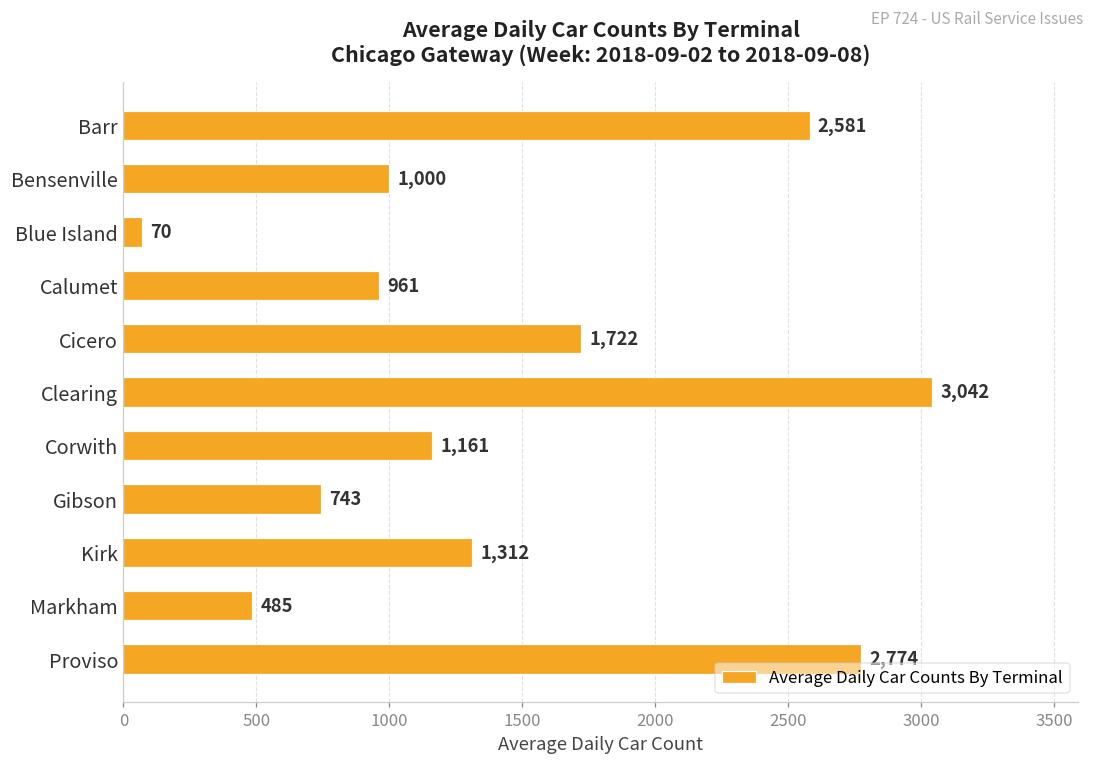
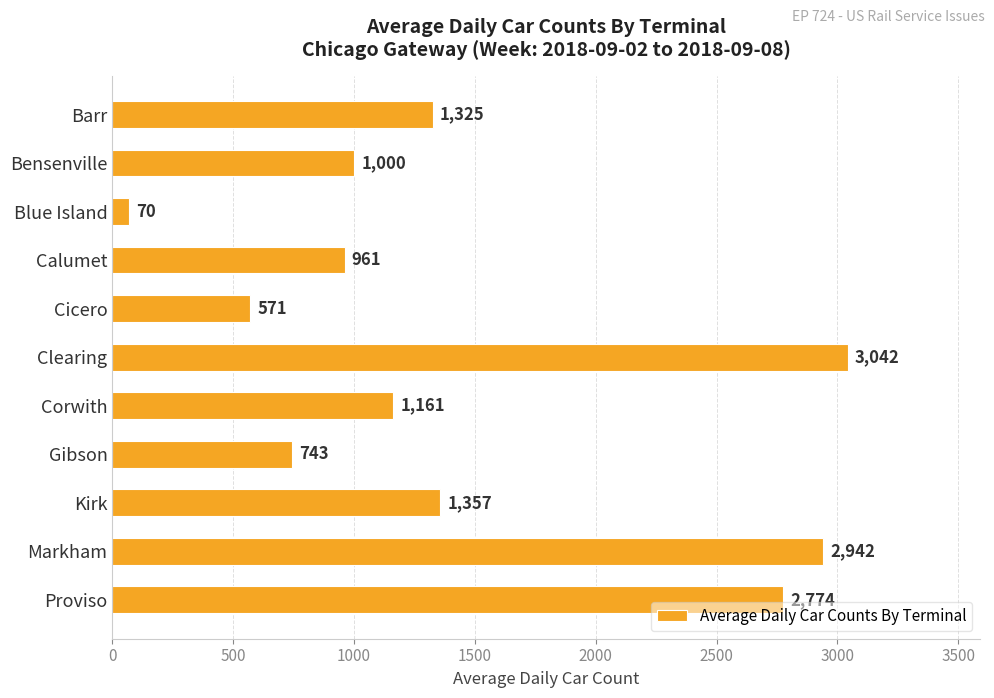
Barr: 2,581 -> 1,325
Cicero: 1,722 -> 571
Kirk: 1,312 -> 1,357
Markham: 485 -> 2,942
